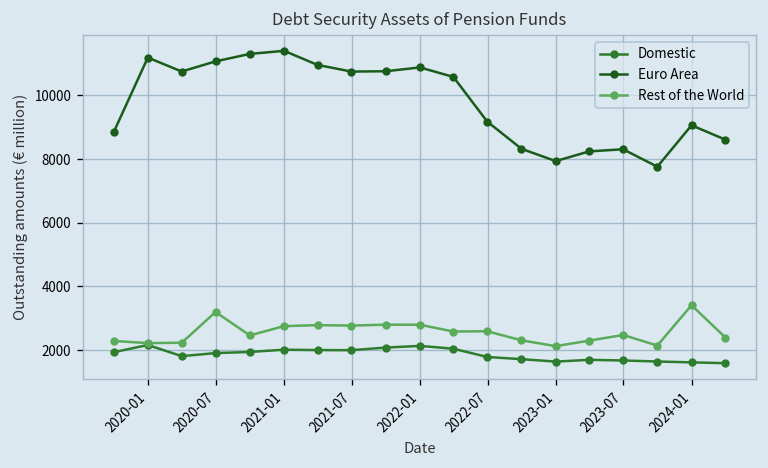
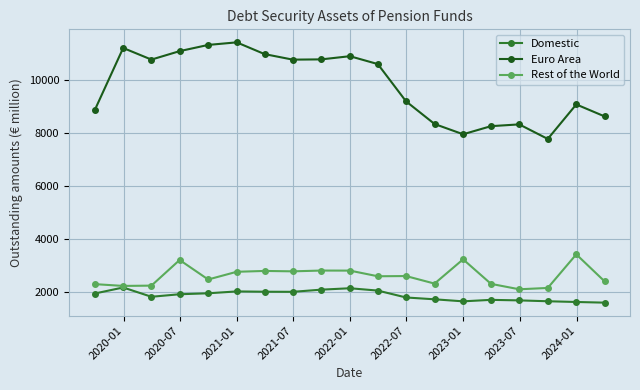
Rest of the World, 2023-01: 2100 -> 3200
Rest of the World, 2023-07: 2500 -> 2100
